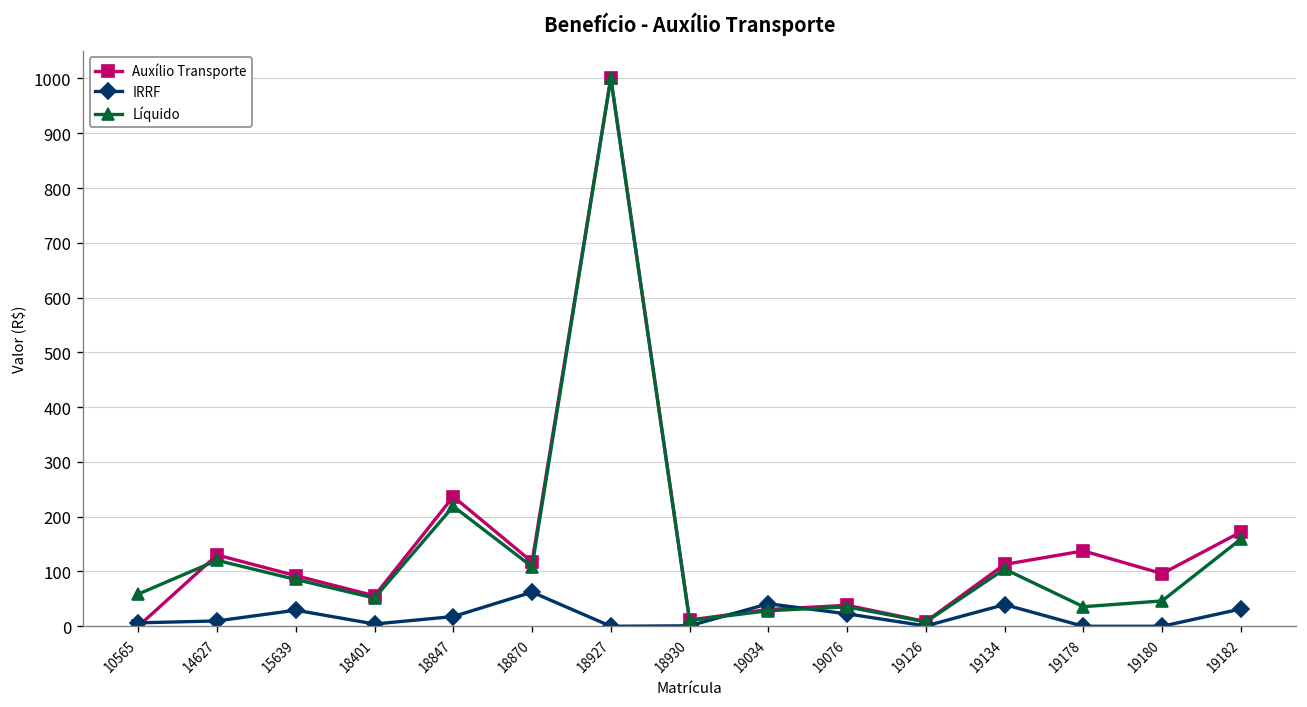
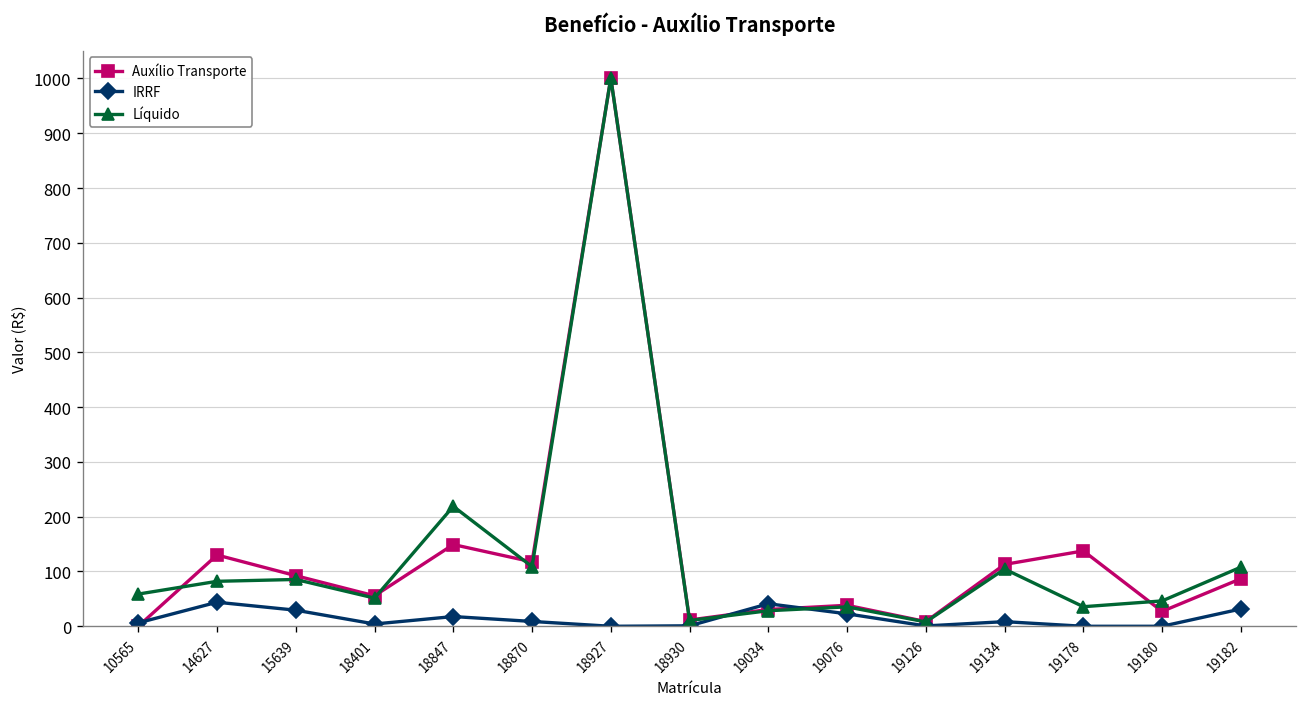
IRRF, 14627: 10 -> 40
Líquido, 14627: 120 -> 80
Auxílio Transporte, 18847: 240 -> 150
IRRF, 18870: 60 -> 10
IRRF, 19134: 40 -> 10
Auxílio Transporte, 19180: 100 -> 30
Auxílio Transporte, 19182: 170 -> 90
Líquido, 19182: 160 -> 110
